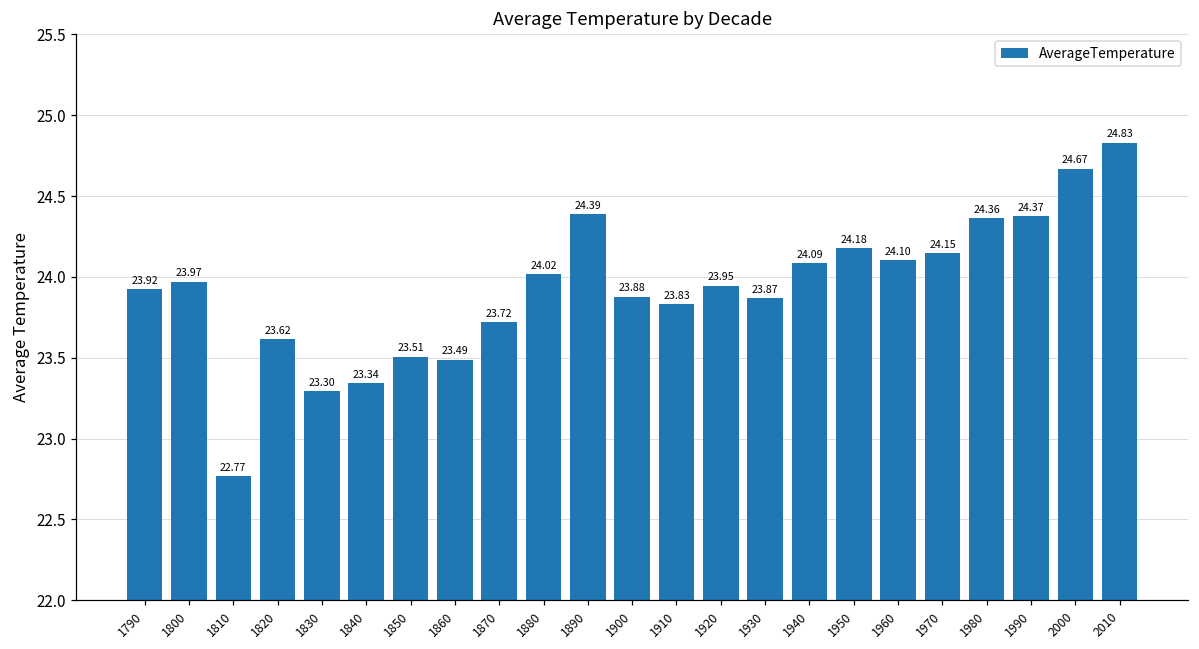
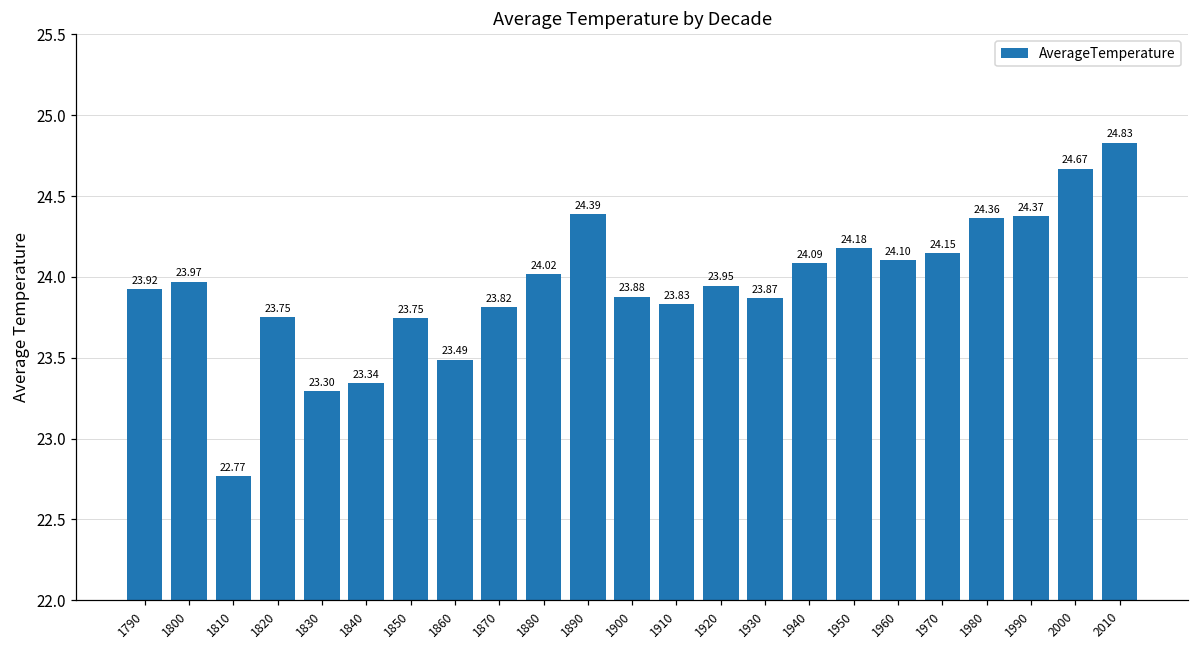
1820: 23.62 -> 23.75
1850: 23.51 -> 23.75
1870: 23.72 -> 23.82
